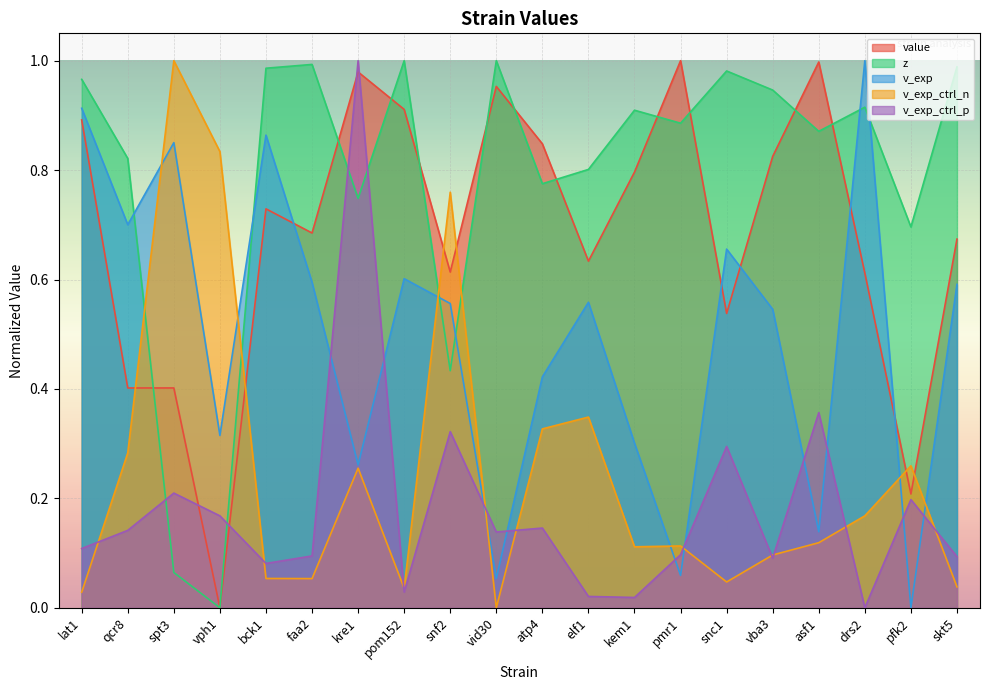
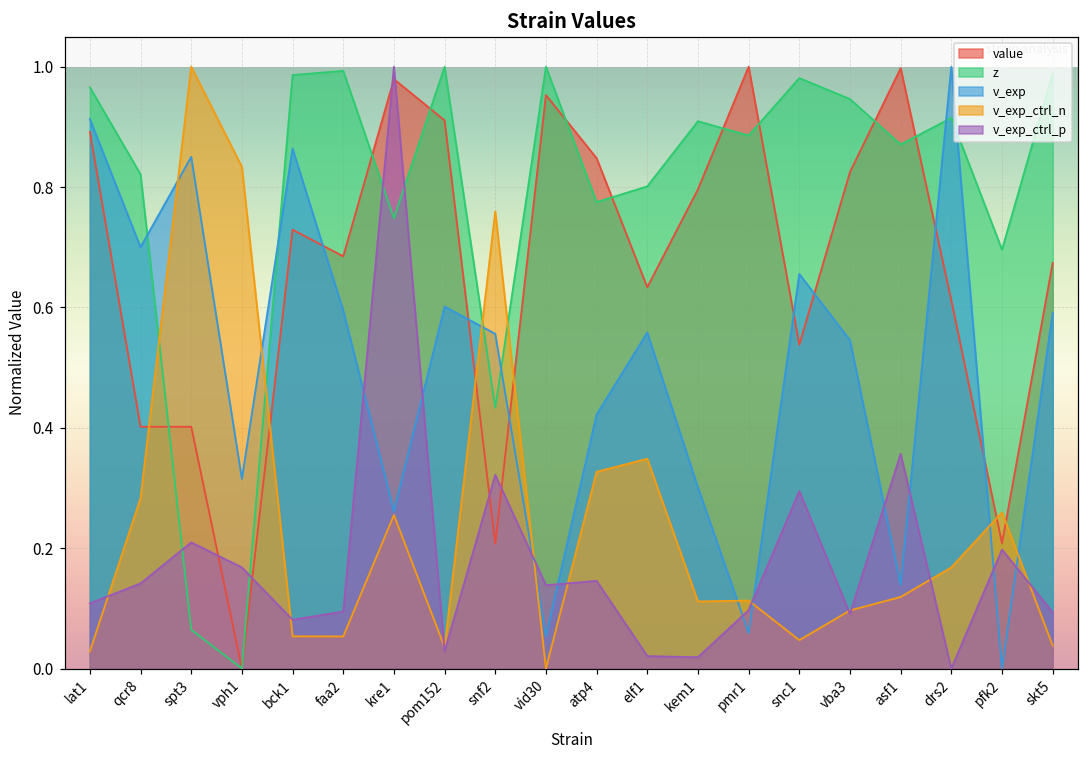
value, snf2: 0.61 -> 0.21
